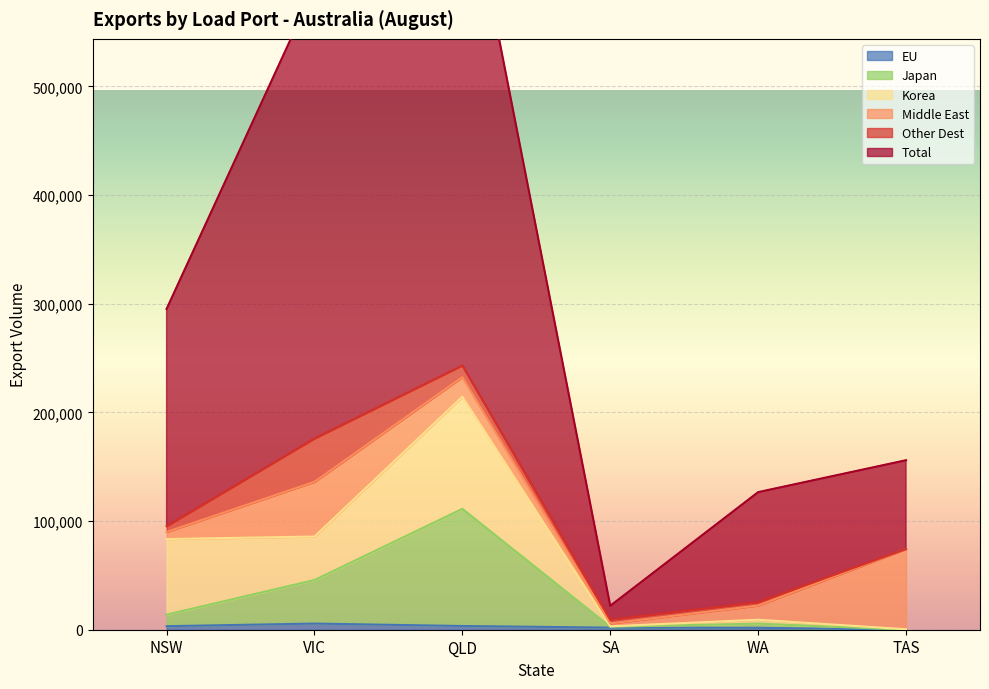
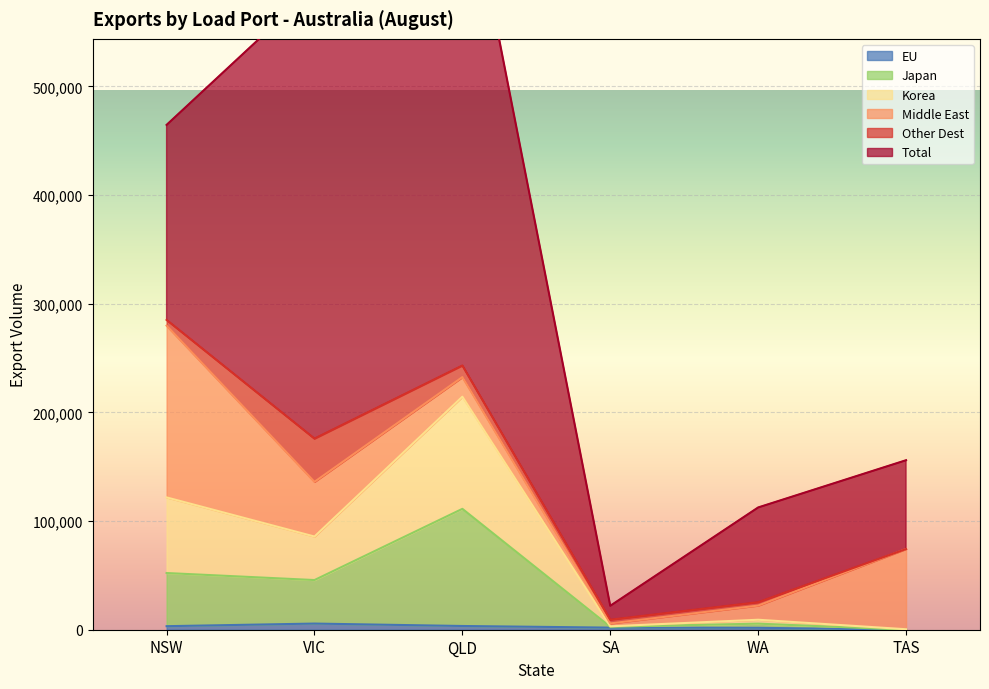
Japan, NSW: 11,000 -> 49,000
Middle East, NSW: 7,000 -> 158,000
Total, NSW: 200,000 -> 179,000
Total, WA: 101,000 -> 87,000
